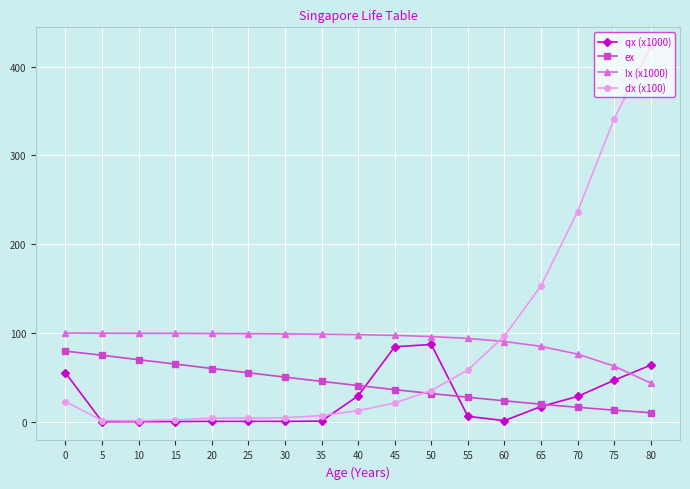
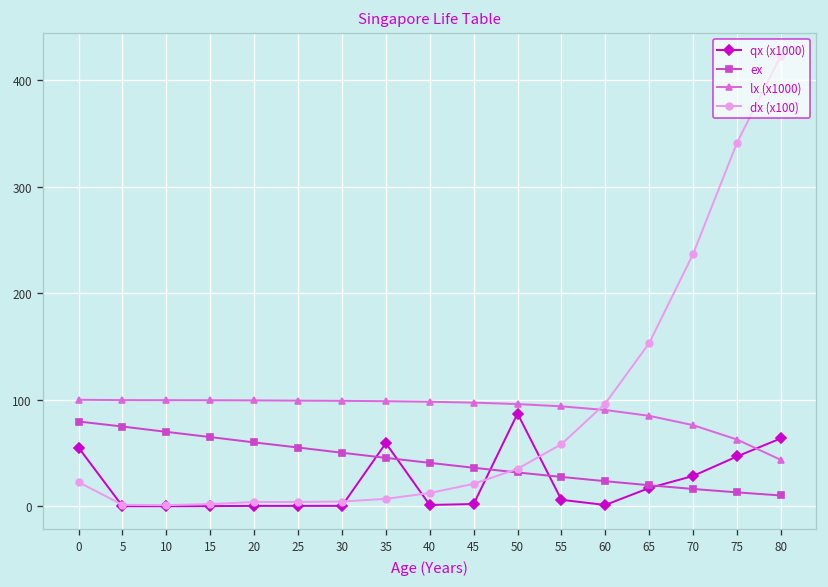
qx (x1000), 35: 0 -> 60
qx (x1000), 40: 30 -> 0
qx (x1000), 45: 80 -> 0
